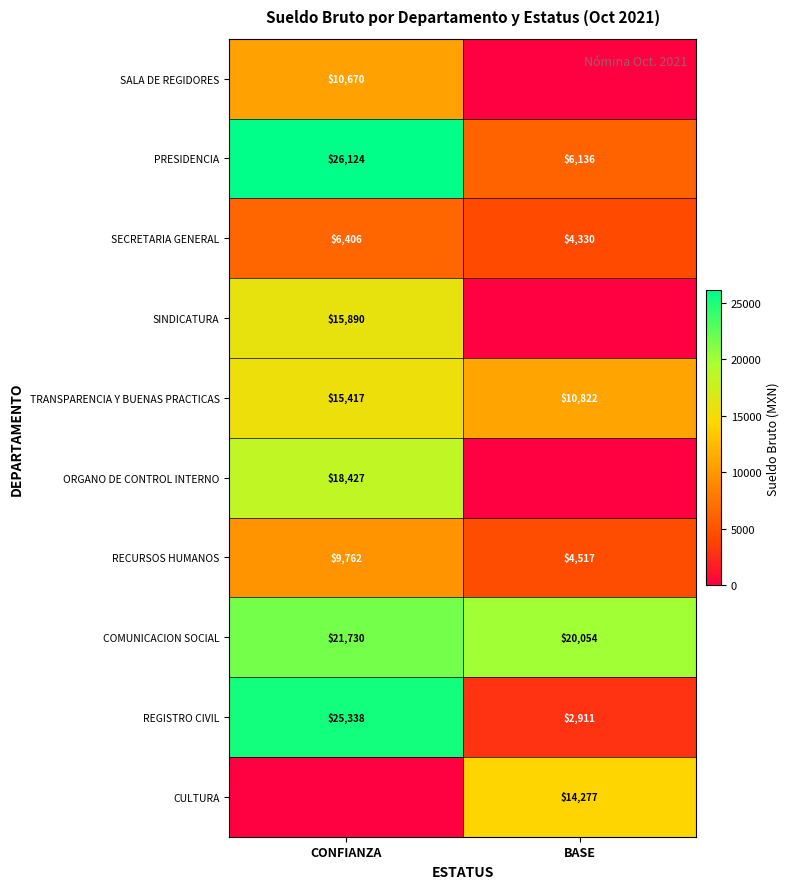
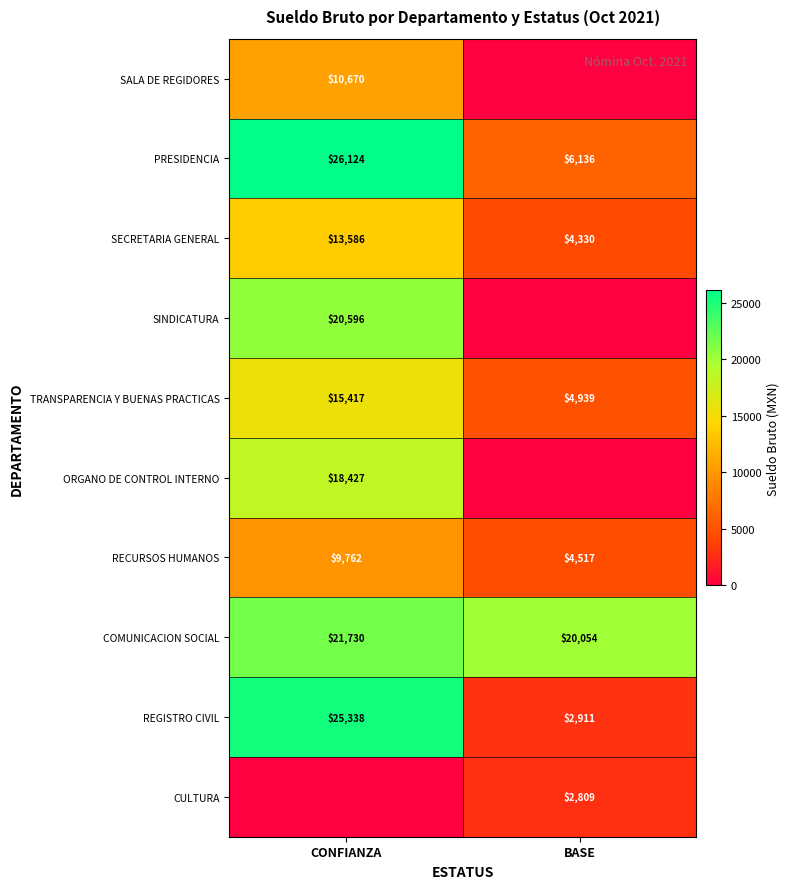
SECRETARIA GENERAL, CONFIANZA: $6,406 -> $13,586
SINDICATURA, CONFIANZA: $15,890 -> $20,596
TRANSPARENCIA Y BUENAS PRACTICAS, BASE: $10,822 -> $4,939
CULTURA, BASE: $14,277 -> $2,809
